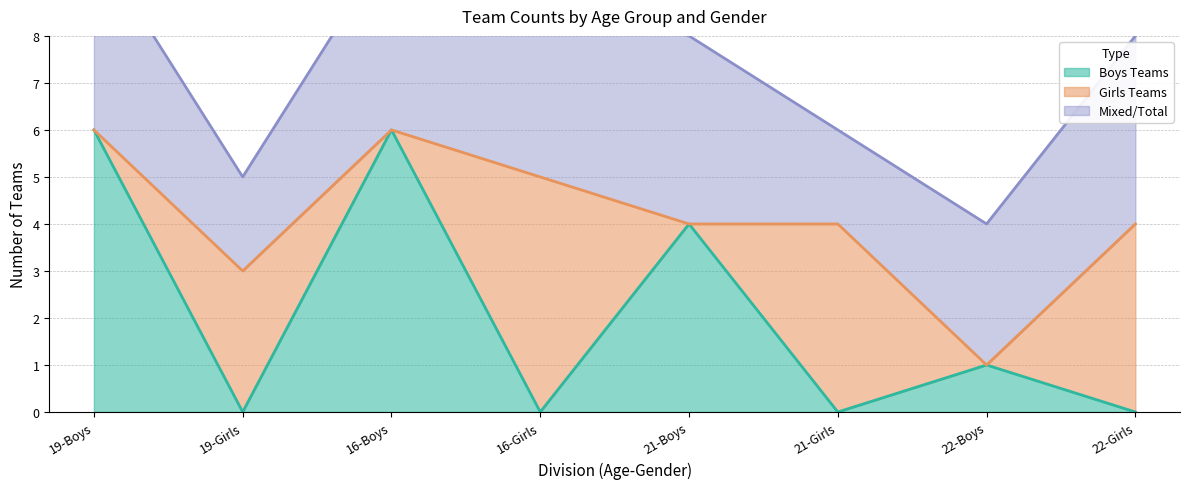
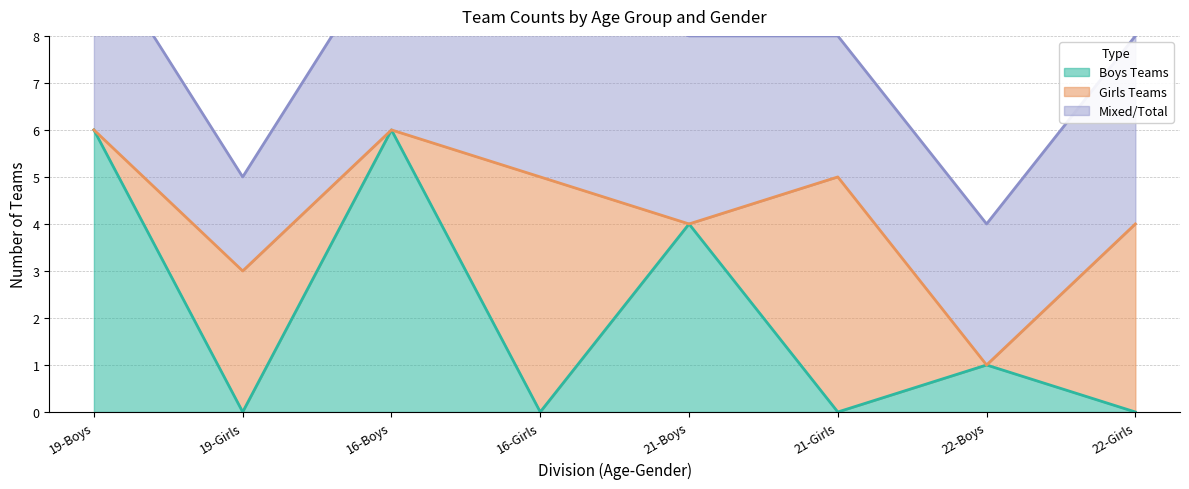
Girls Teams, 21-Girls: 4 -> 5
Mixed/Total, 21-Girls: 2 -> 3
